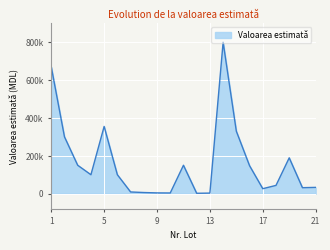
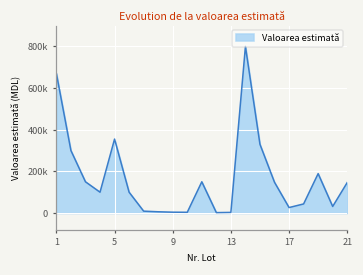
21: 30000 -> 150000
